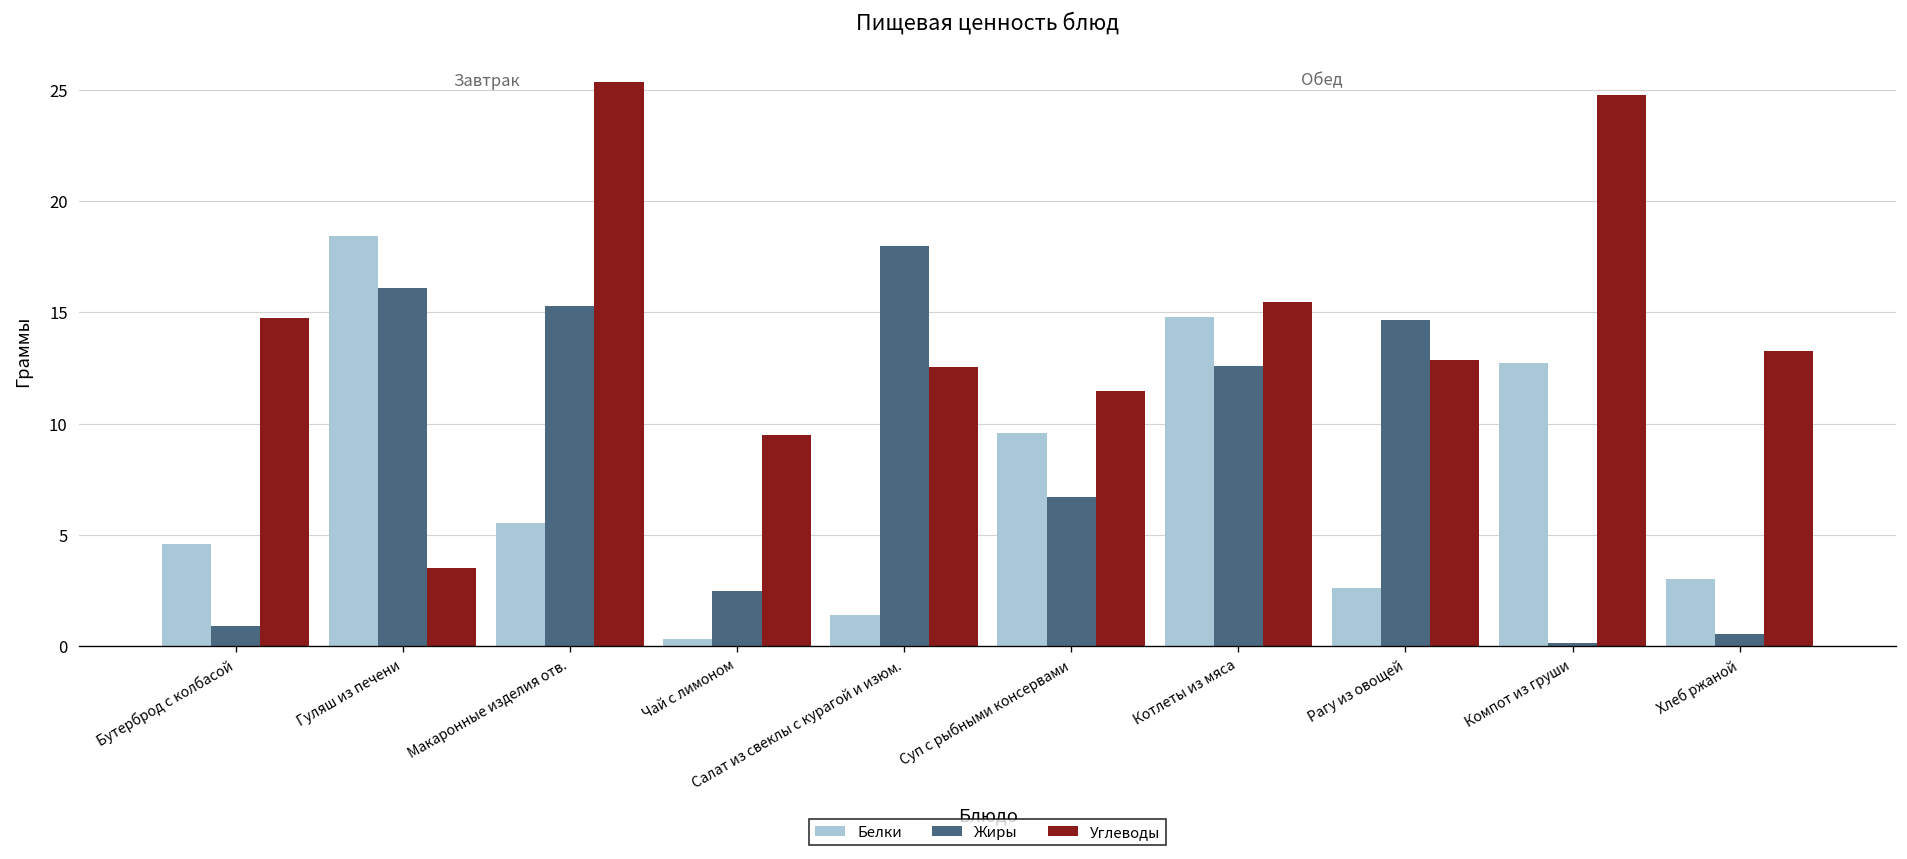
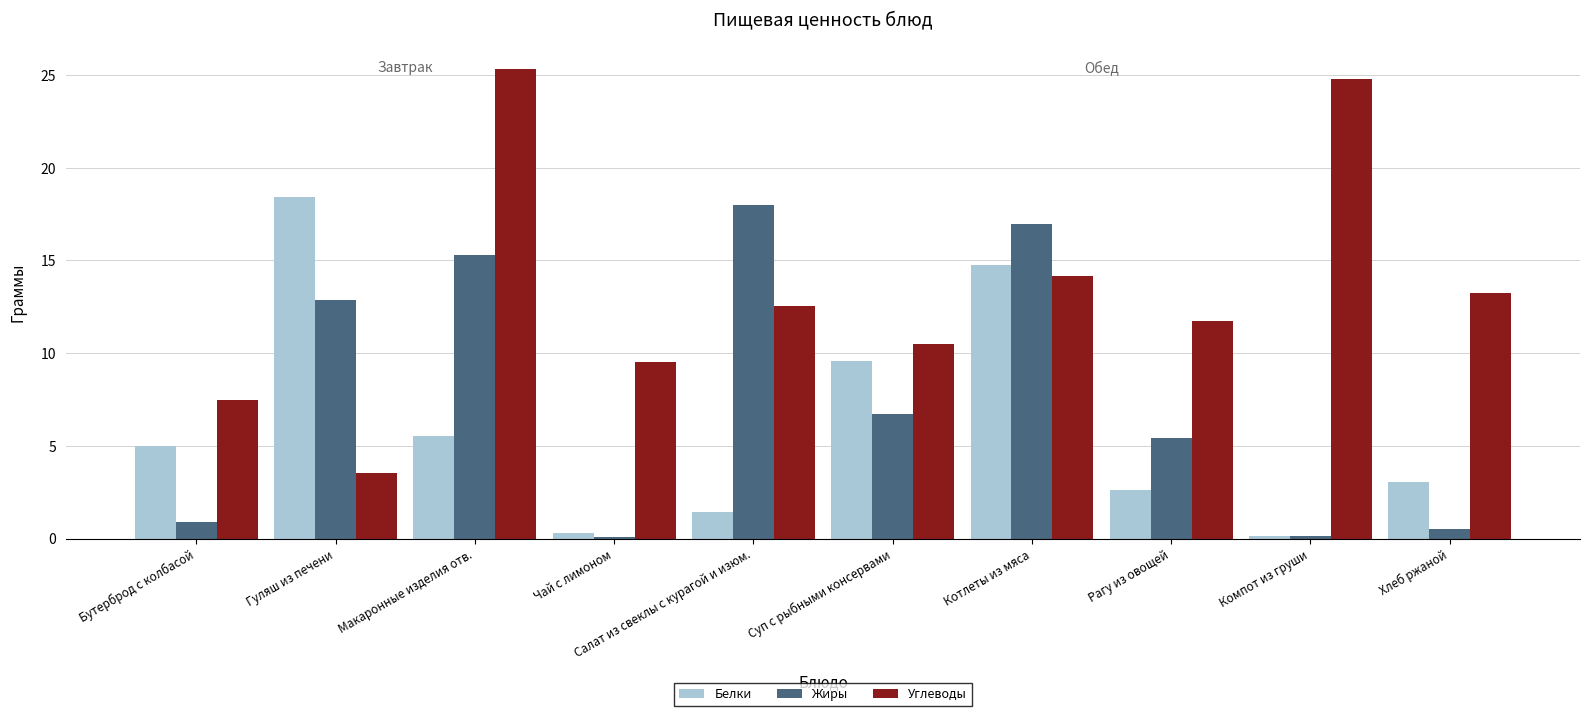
Белки, Бутерброд с колбасой: 4.6 -> 5.0
Углеводы, Бутерброд с колбасой: 14.7 -> 7.5
Жиры, Гуляш из печени: 16.1 -> 12.9
Жиры, Чай с лимоном: 2.5 -> 0.1
Углеводы, Суп с рыбными консервами: 11.5 -> 10.5
Жиры, Котлеты из мяса: 12.6 -> 16.9
Углеводы, Котлеты из мяса: 15.5 -> 14.2
Жиры, Рагу из овощей: 14.7 -> 5.4
Углеводы, Рагу из овощей: 12.9 -> 11.7
Белки, Компот из груши: 12.7 -> 0.2
